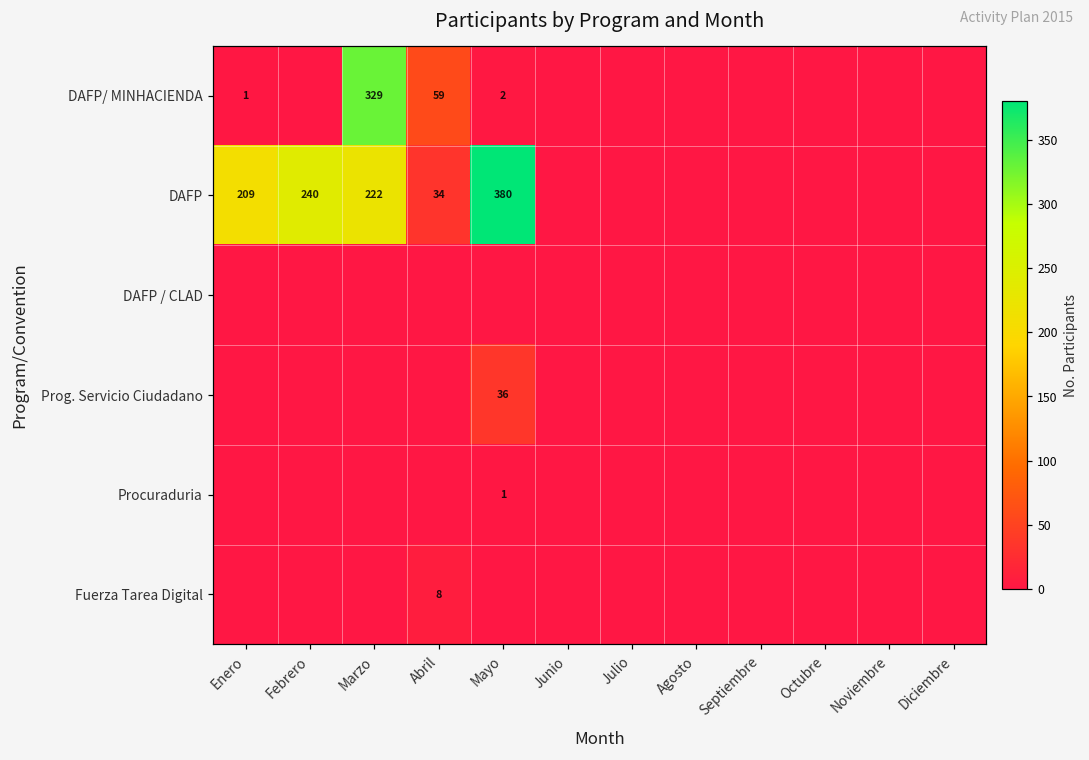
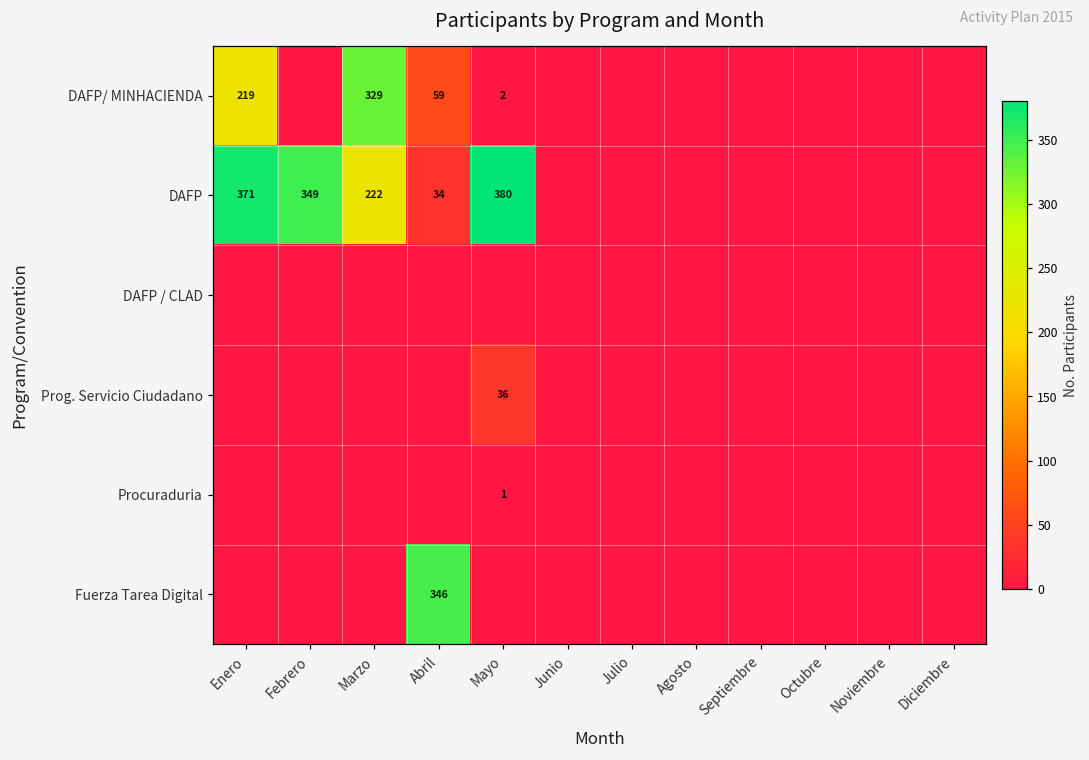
DAFP/ MINHACIENDA, Enero: 1 -> 219
DAFP, Enero: 209 -> 371
DAFP, Febrero: 240 -> 349
Fuerza Tarea Digital, Abril: 8 -> 346
